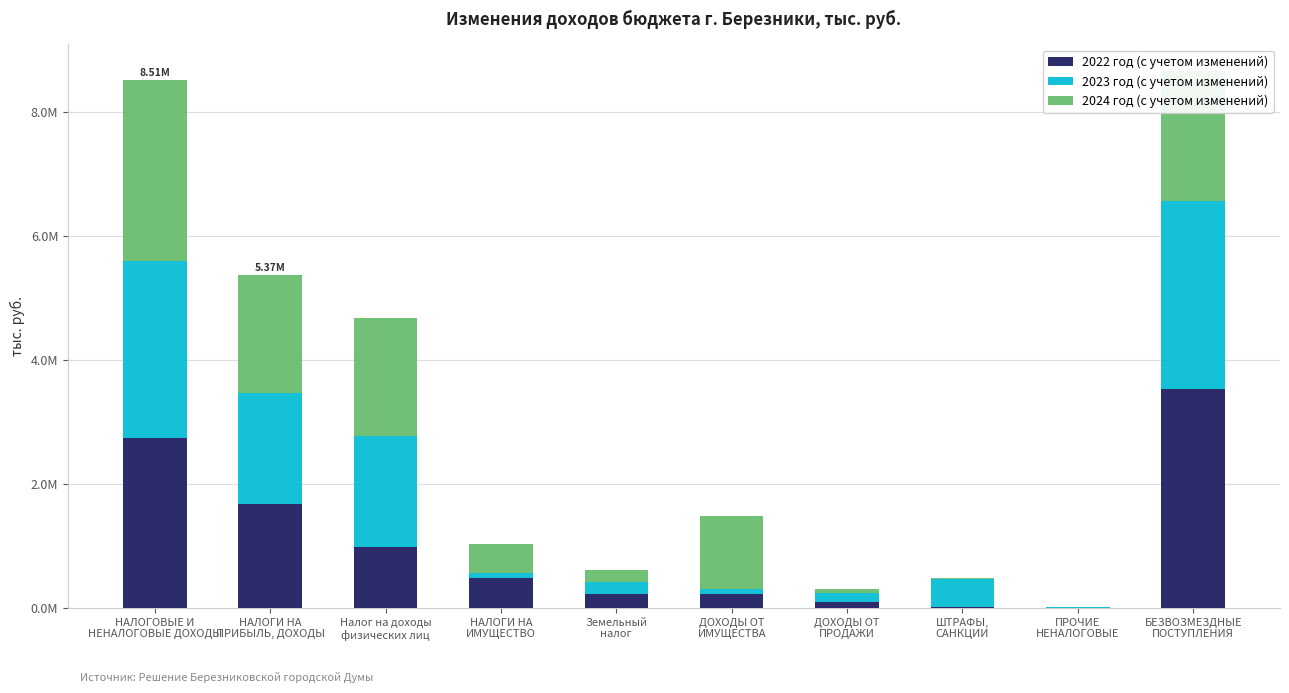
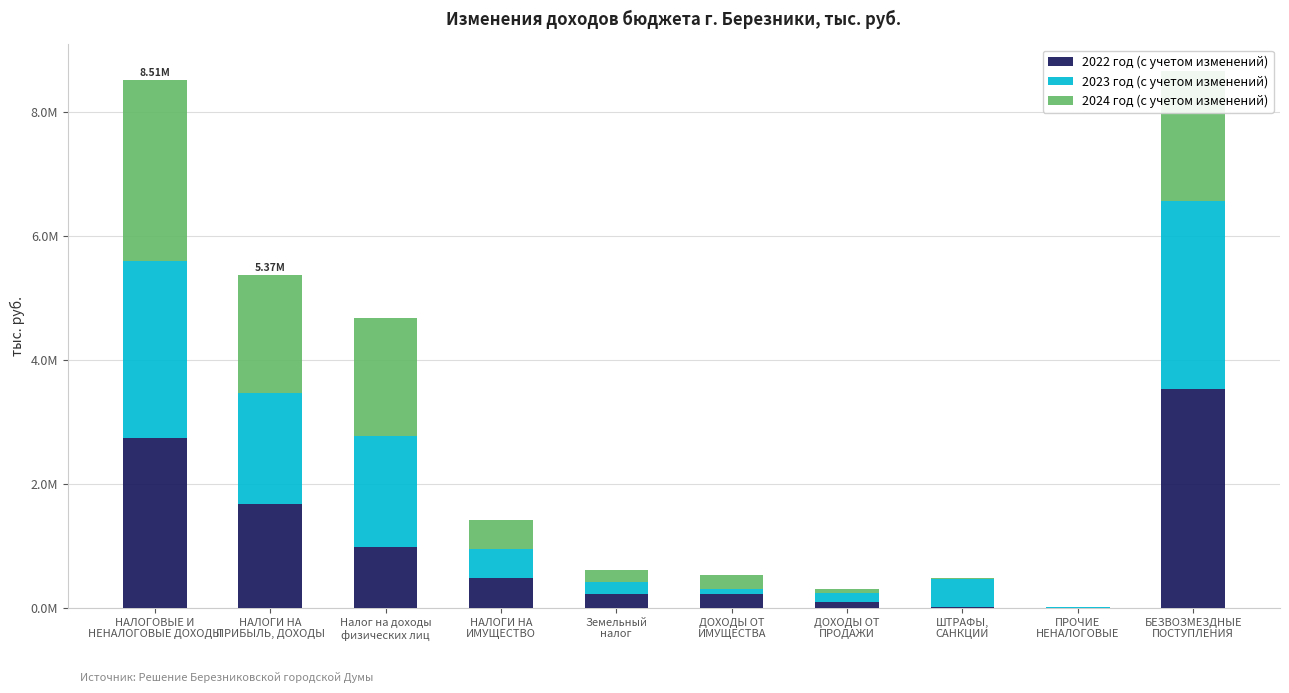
2023 год (с учетом изменений), НАЛОГИ НА ИМУЩЕСТВО: 100000 -> 500000
2024 год (с учетом изменений), ДОХОДЫ ОТ ИМУЩЕСТВА: 1200000 -> 200000
